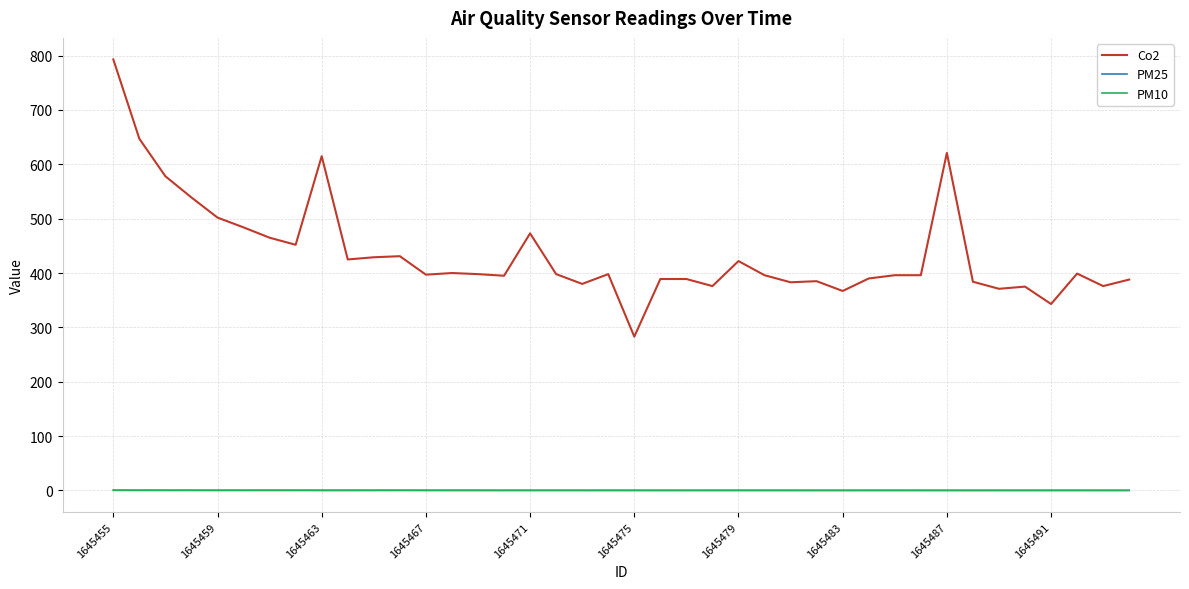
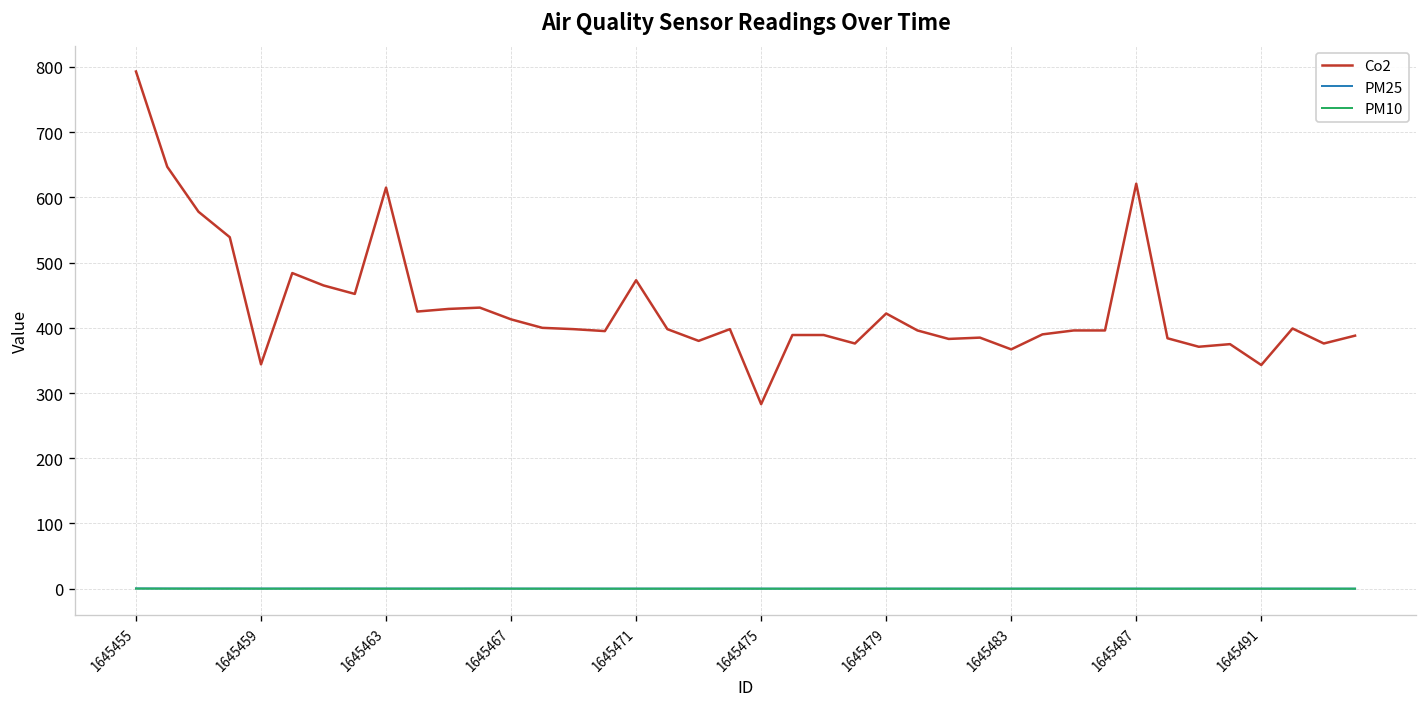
Co2, 1645459: 500 -> 340
Co2, 1645467: 400 -> 410
